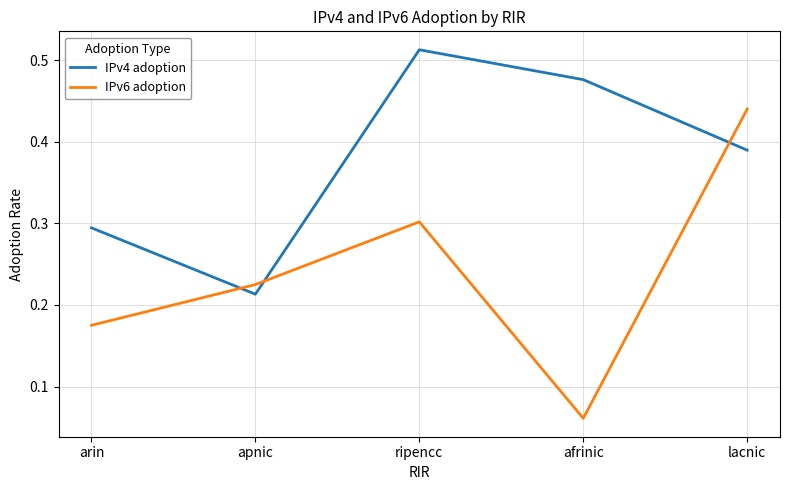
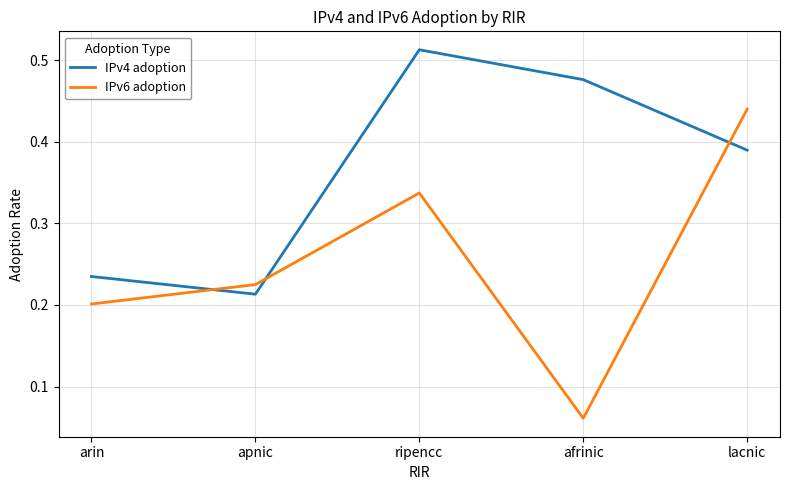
IPv4 adoption, arin: 0.29 -> 0.23
IPv6 adoption, arin: 0.18 -> 0.20
IPv6 adoption, ripencc: 0.30 -> 0.34
